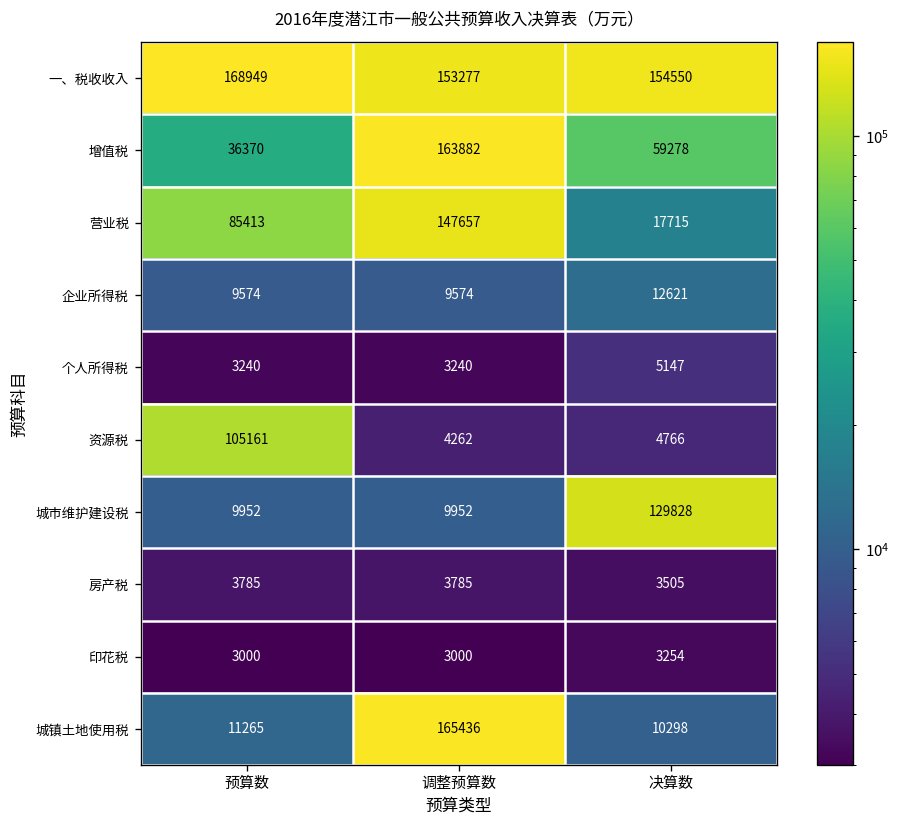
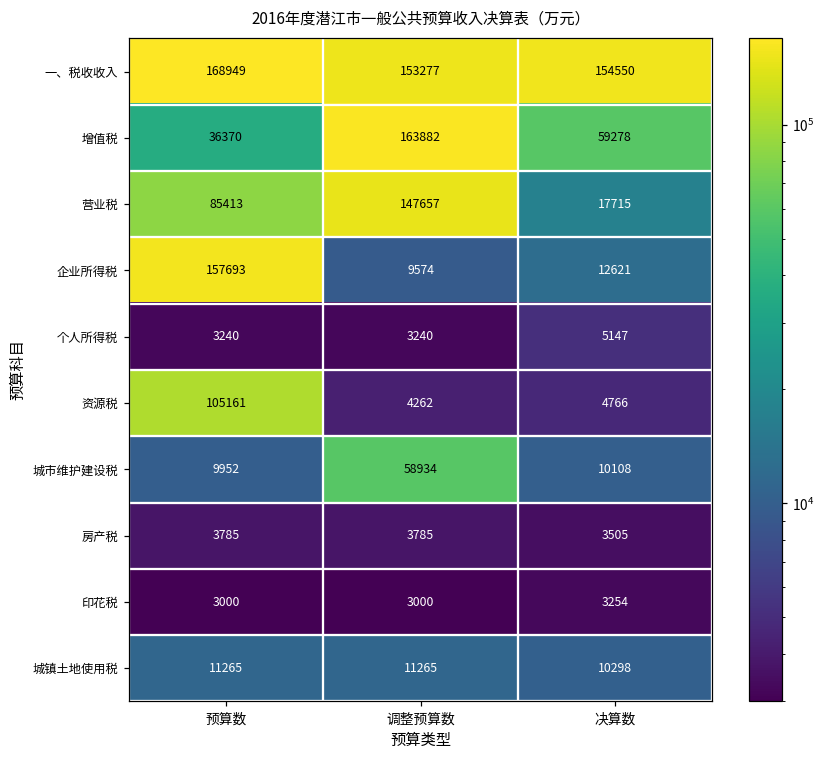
企业所得税, 预算数: 9574 -> 157693
城市维护建设税, 调整预算数: 9952 -> 58934
城市维护建设税, 决算数: 129828 -> 10108
城镇土地使用税, 调整预算数: 165436 -> 11265
